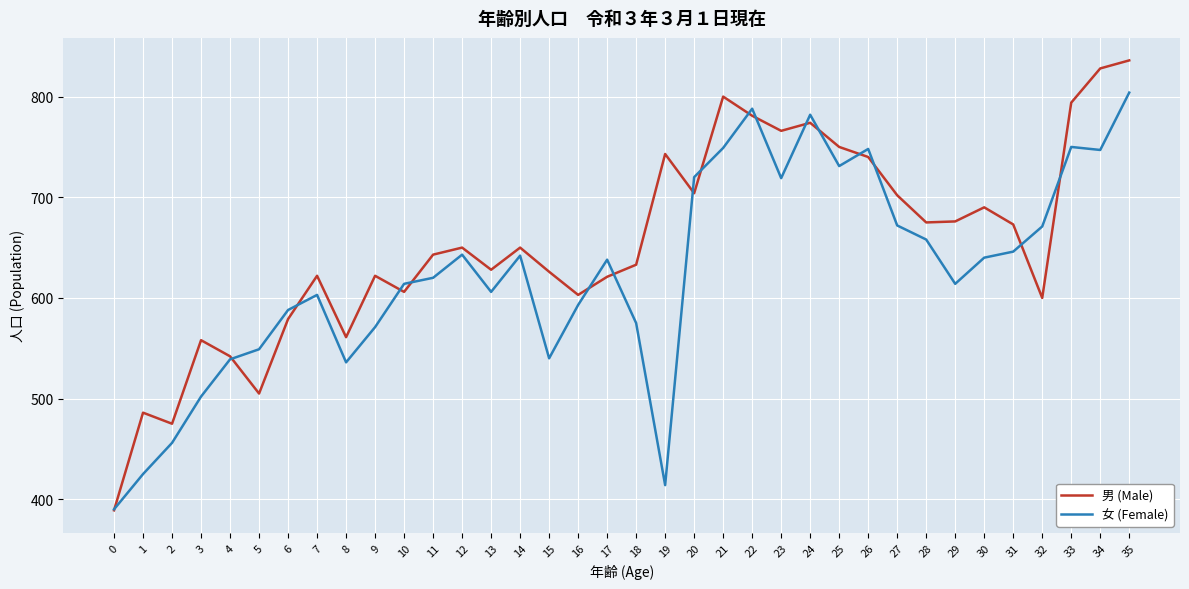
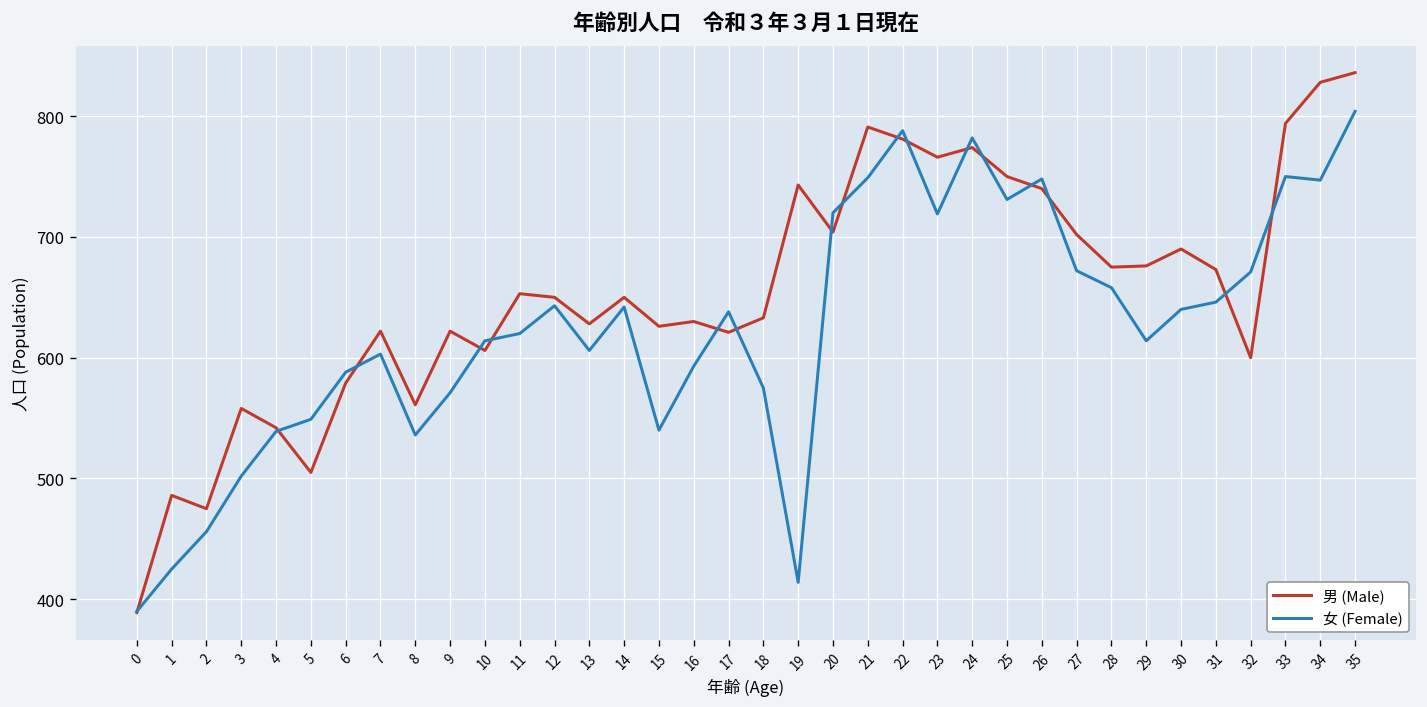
男 (Male), 11: 643 -> 653
男 (Male), 16: 603 -> 630
男 (Male), 21: 800 -> 791
